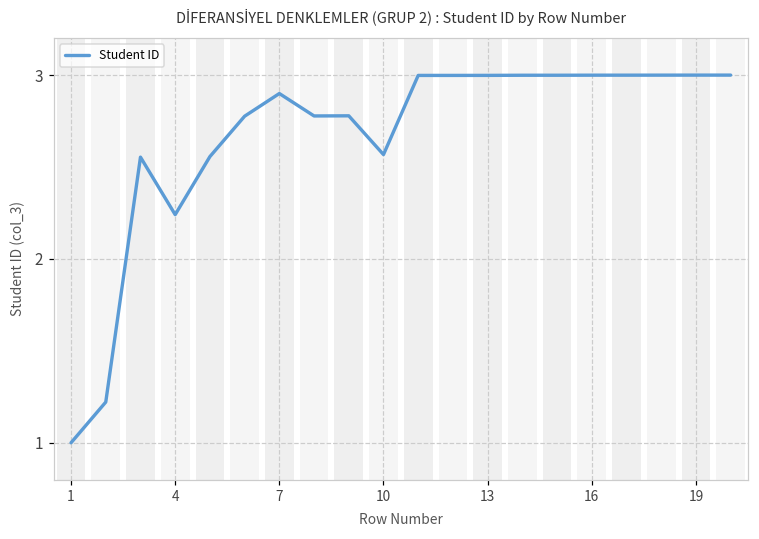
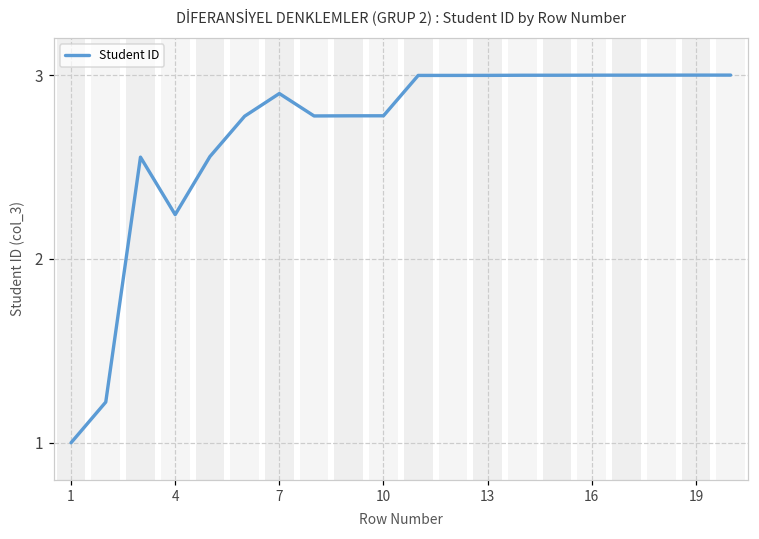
10: 2.57 -> 2.78
